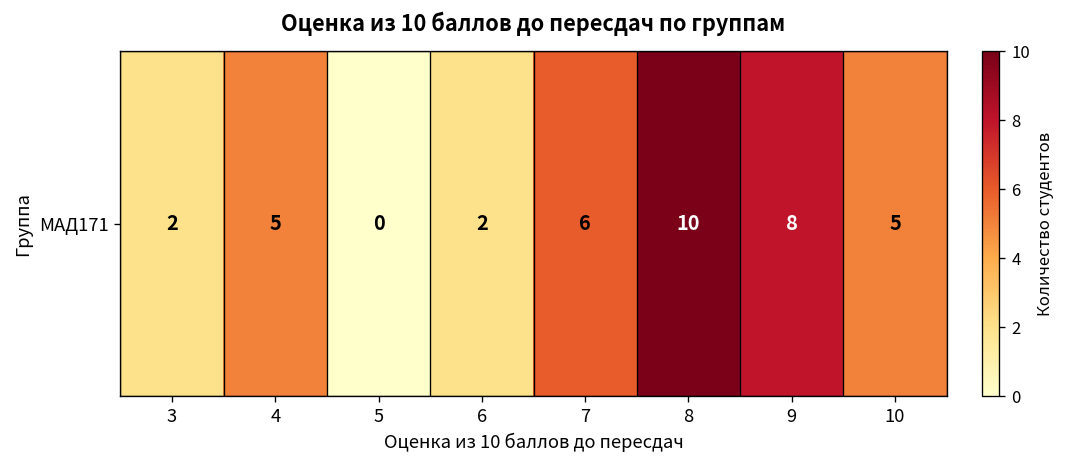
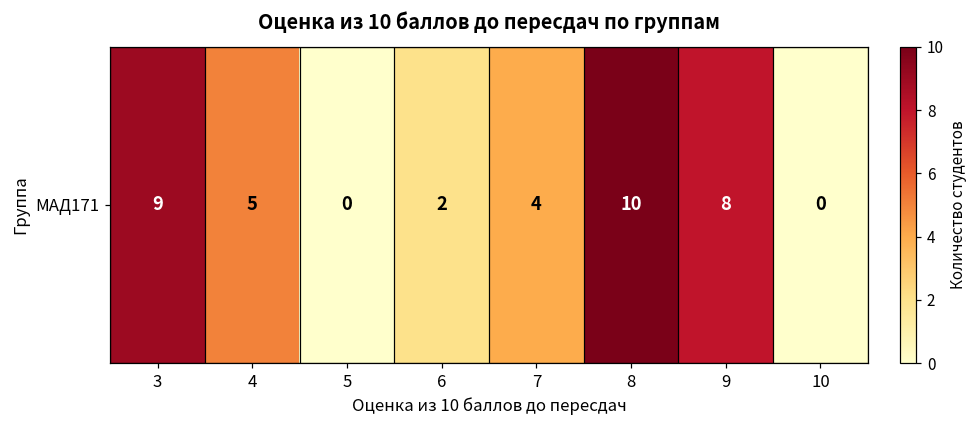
МАД171, 3: 2 -> 9
МАД171, 7: 6 -> 4
МАД171, 10: 5 -> 0
